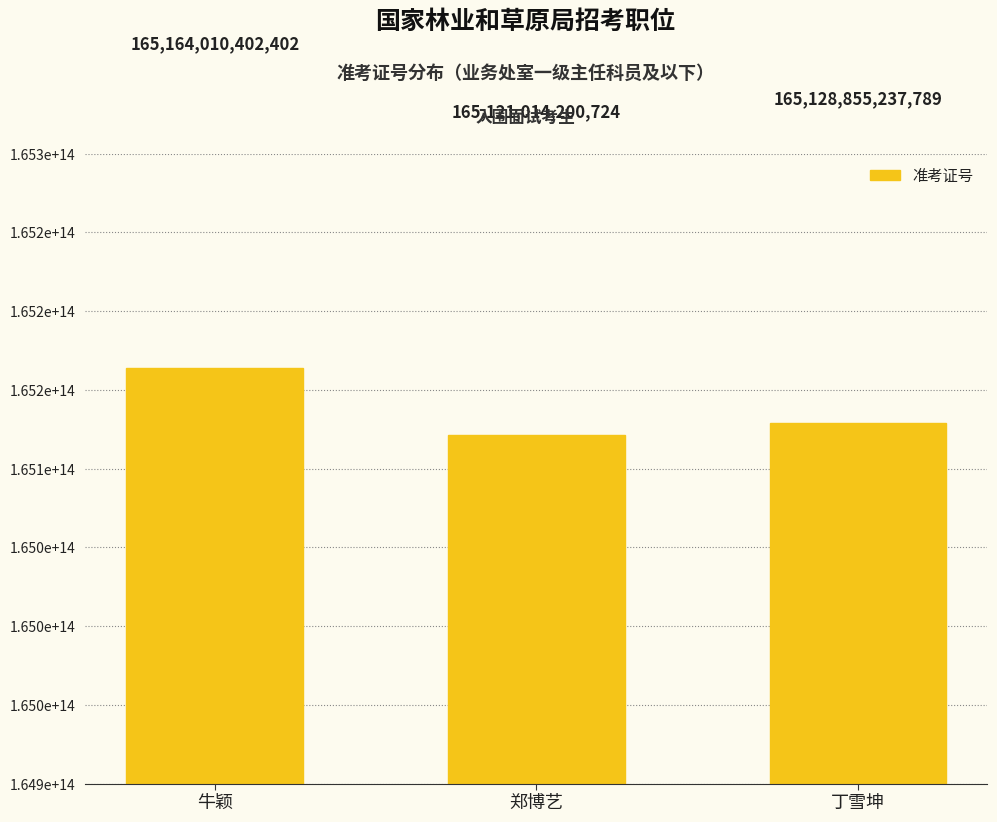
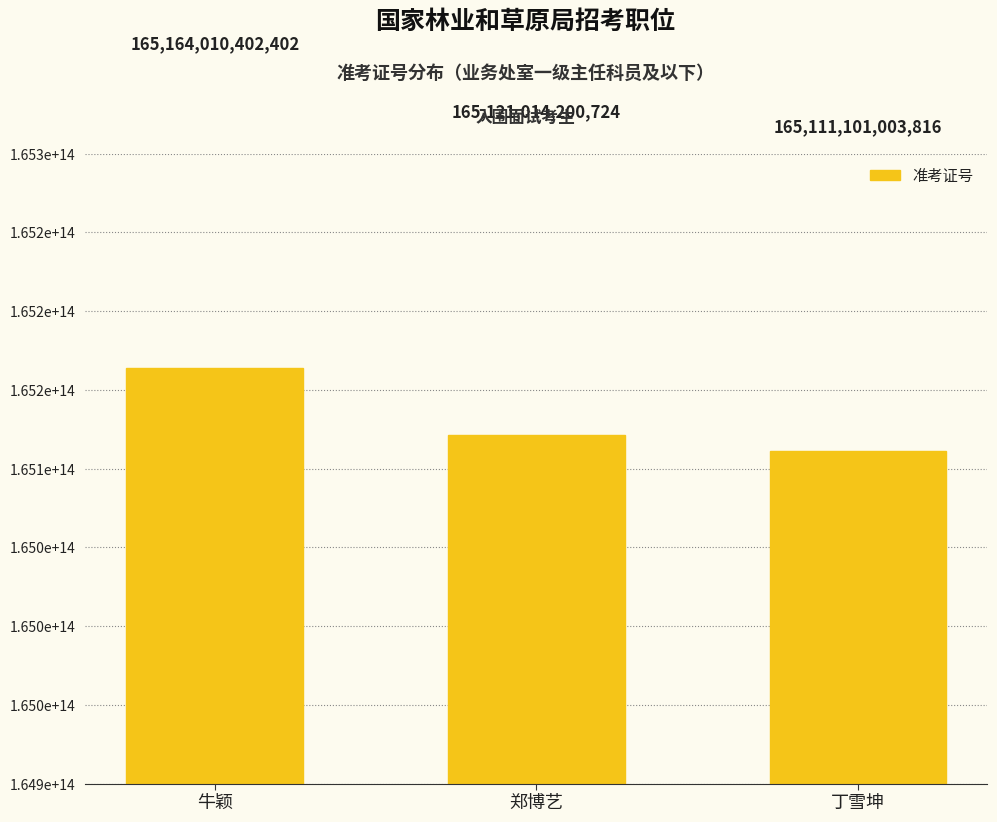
丁雪坤: 165,128,855,237,789 -> 165,111,101,003,816
